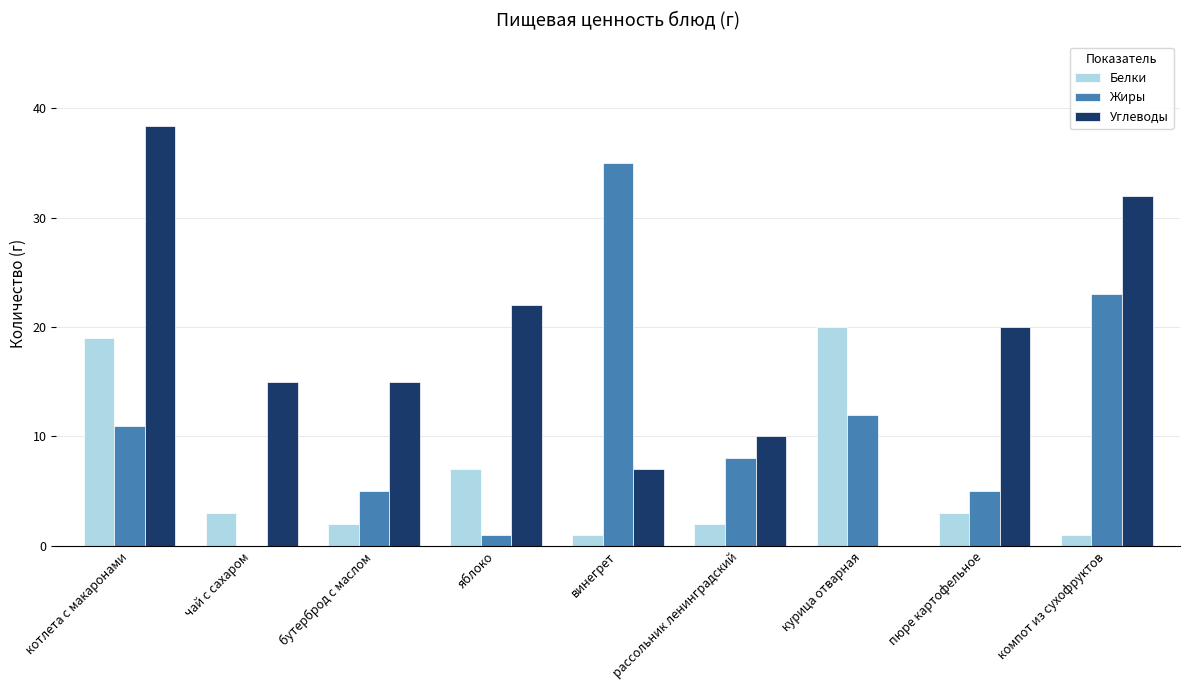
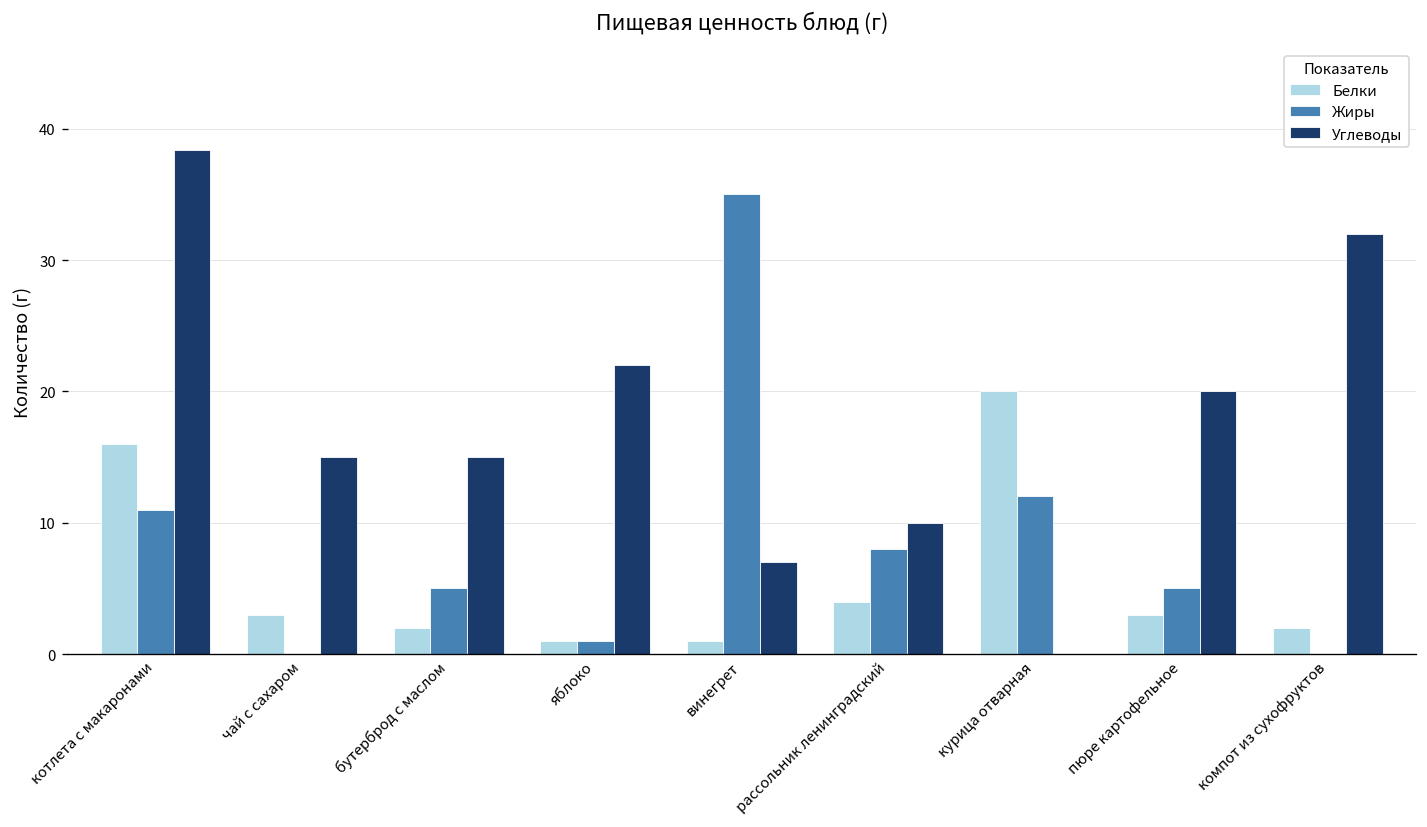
Белки, котлета с макаронами: 19 -> 16
Белки, яблоко: 7 -> 1
Белки, рассольник ленинградский: 2 -> 4
Белки, компот из сухофруктов: 1 -> 2
Жиры, компот из сухофруктов: 23 -> 0
